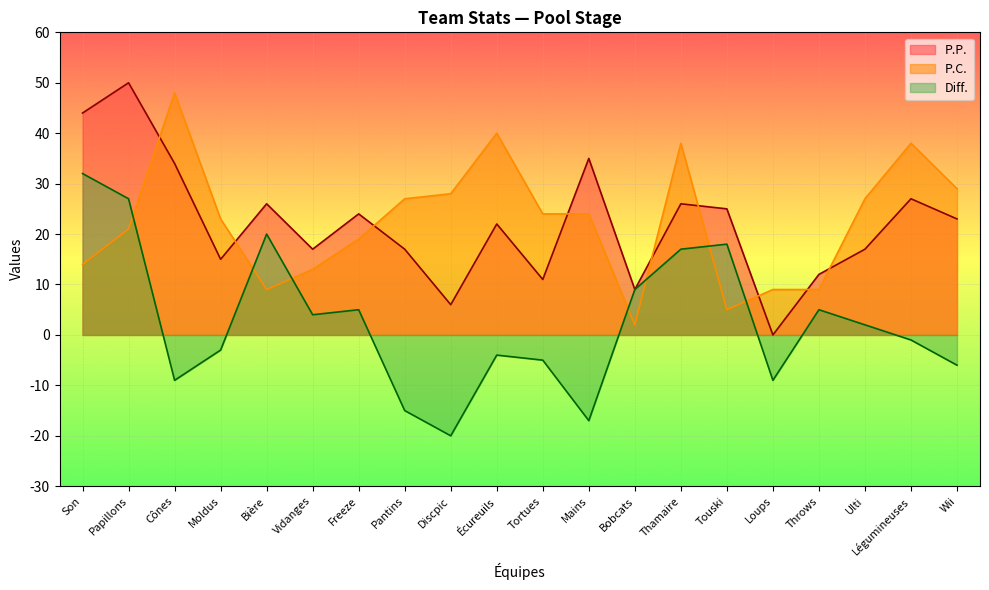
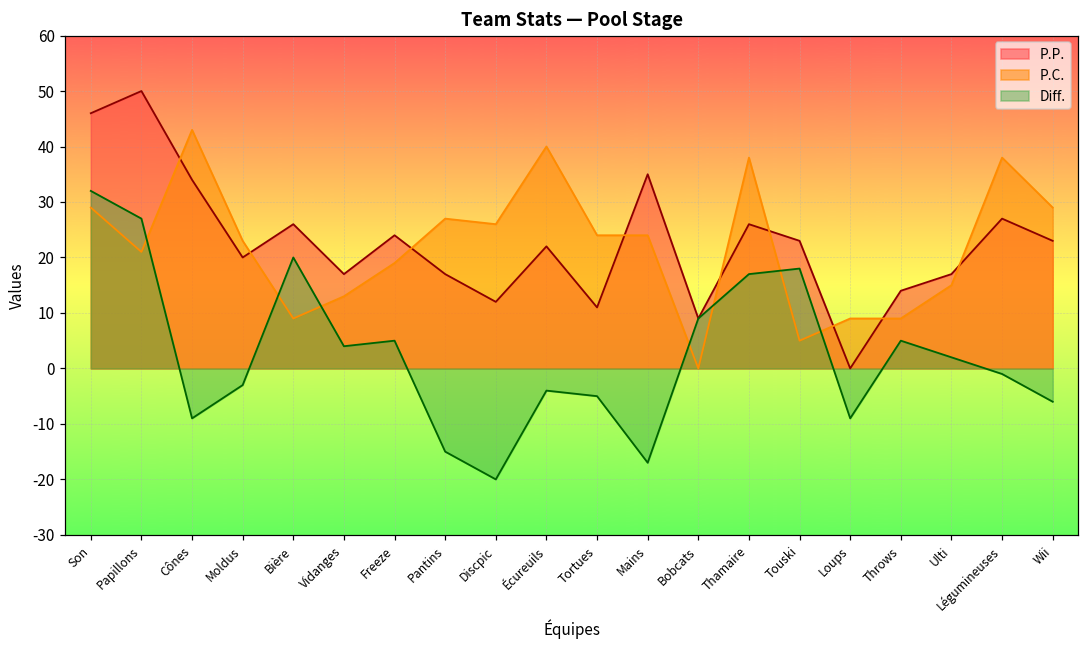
P.P., Son: 44 -> 46
P.C., Son: 14 -> 29
P.C., Cônes: 48 -> 43
P.P., Moldus: 15 -> 20
P.P., Discpic: 6 -> 12
P.C., Discpic: 28 -> 26
P.C., Bobcats: 2 -> 0
P.P., Touski: 25 -> 23
P.P., Throws: 12 -> 14
P.C., Ulti: 27 -> 15
